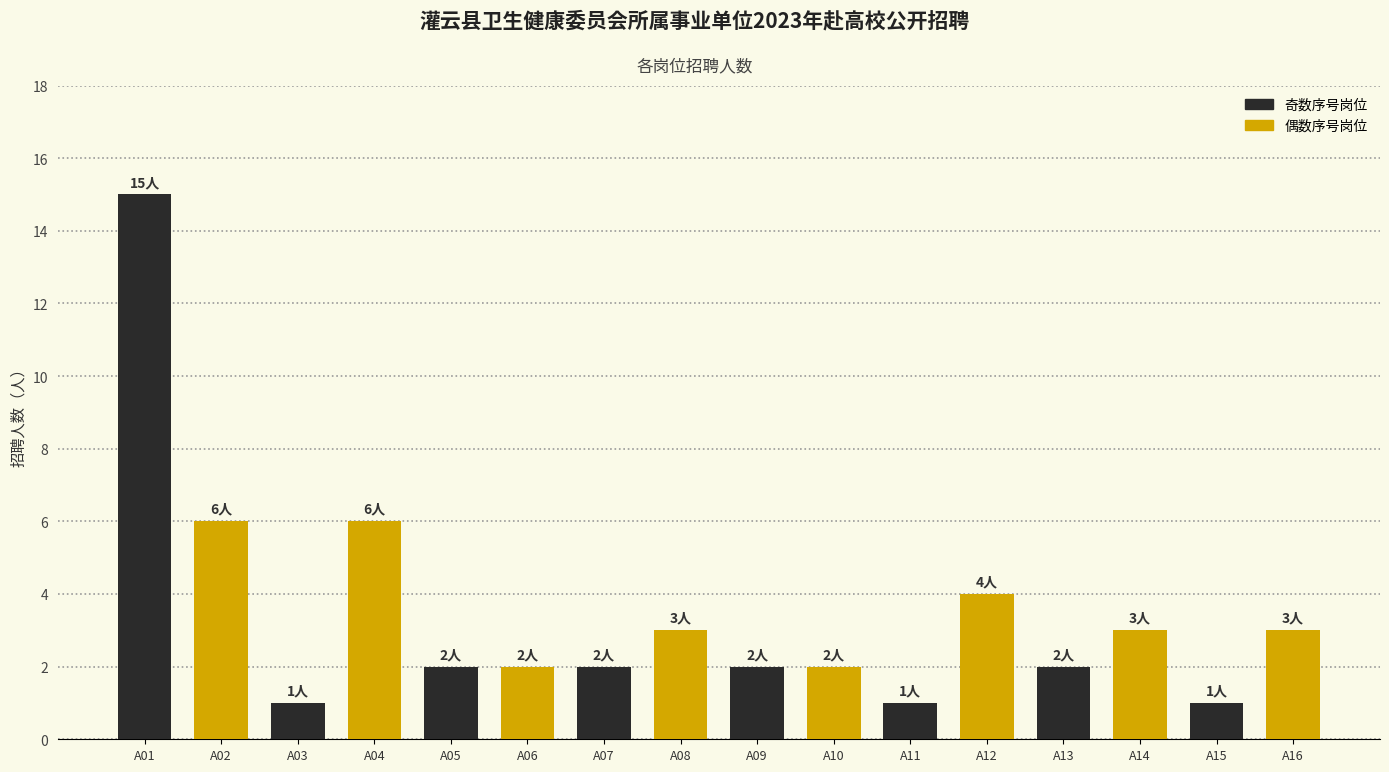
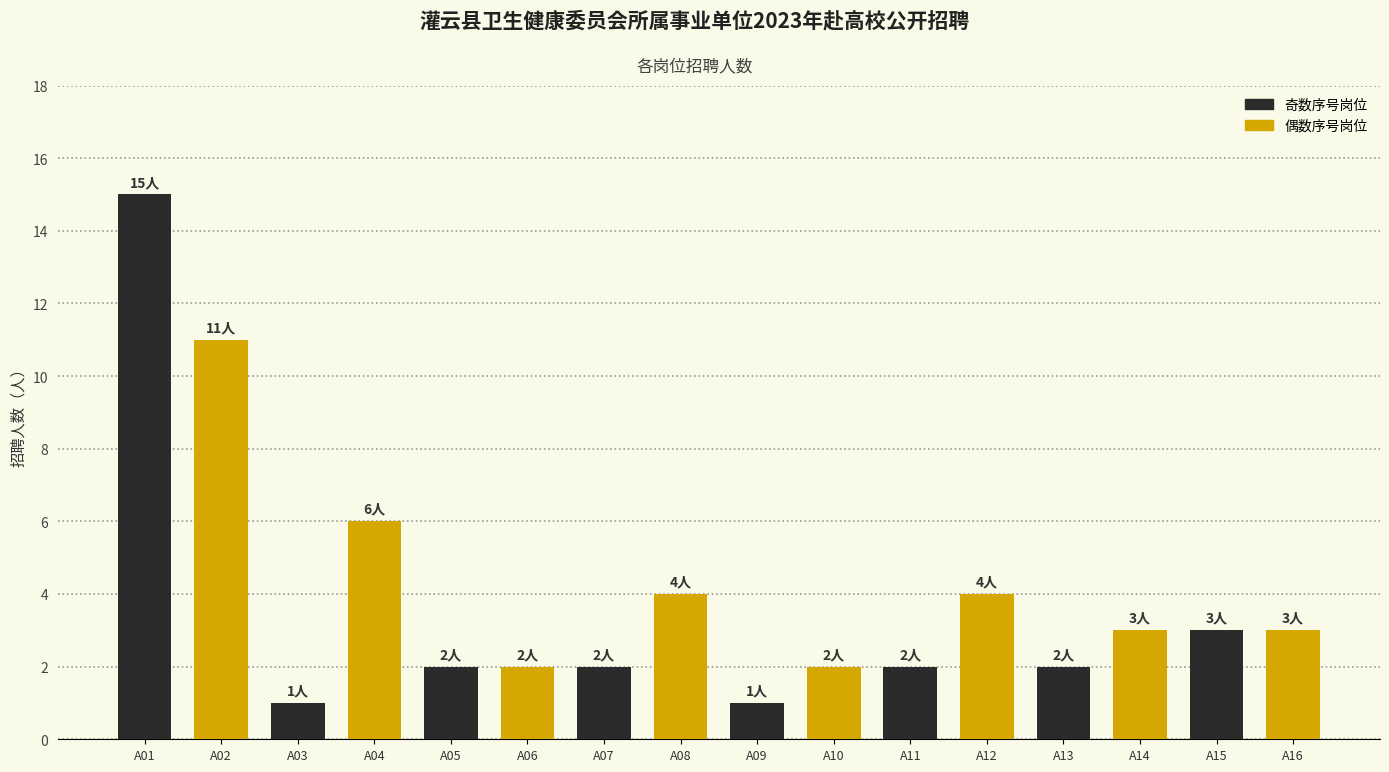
A02: 6人 -> 11人
A08: 3人 -> 4人
A09: 2人 -> 1人
A11: 1人 -> 2人
A15: 1人 -> 3人
